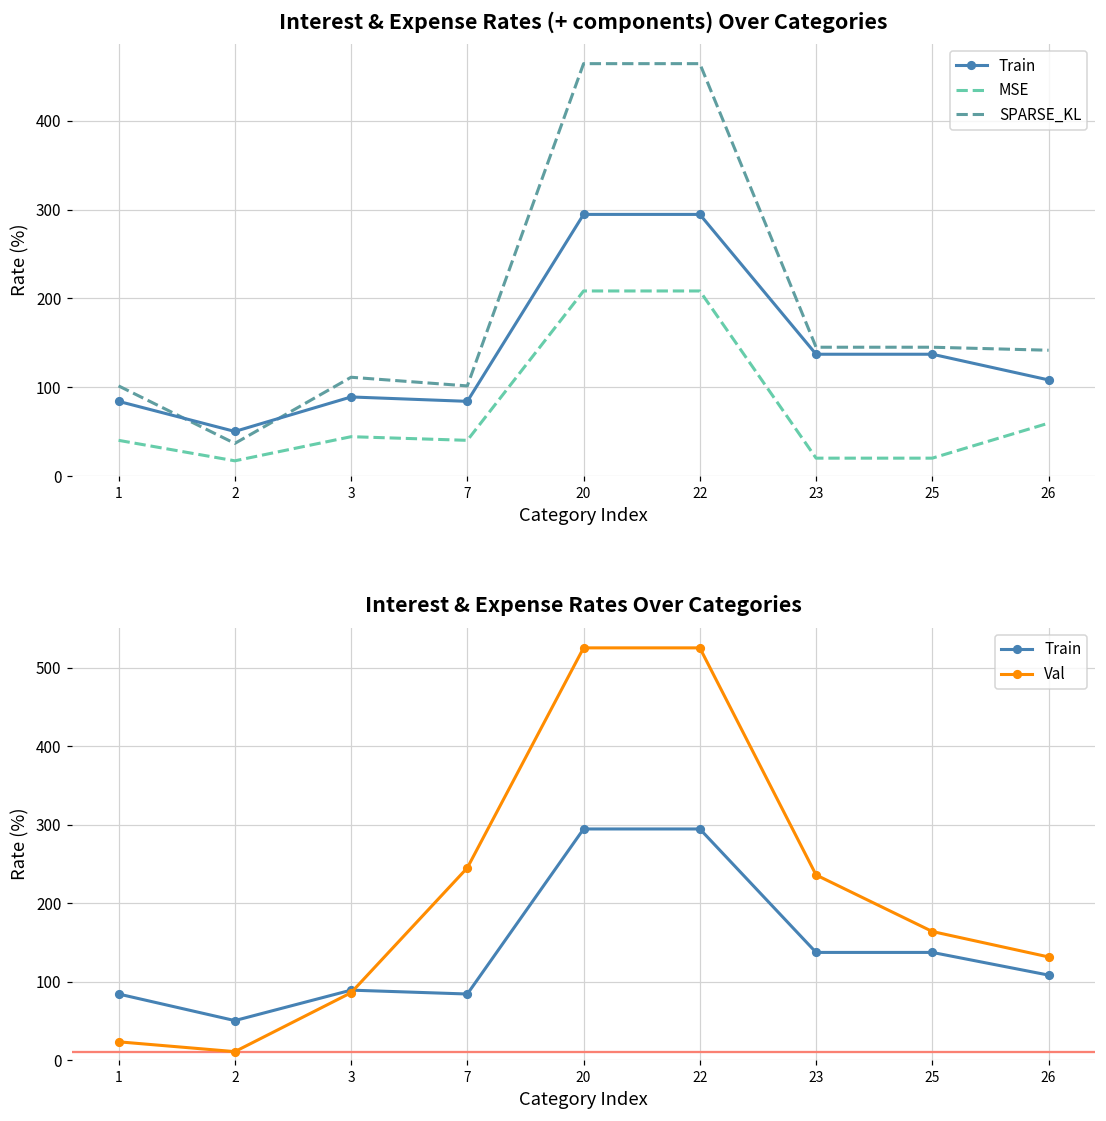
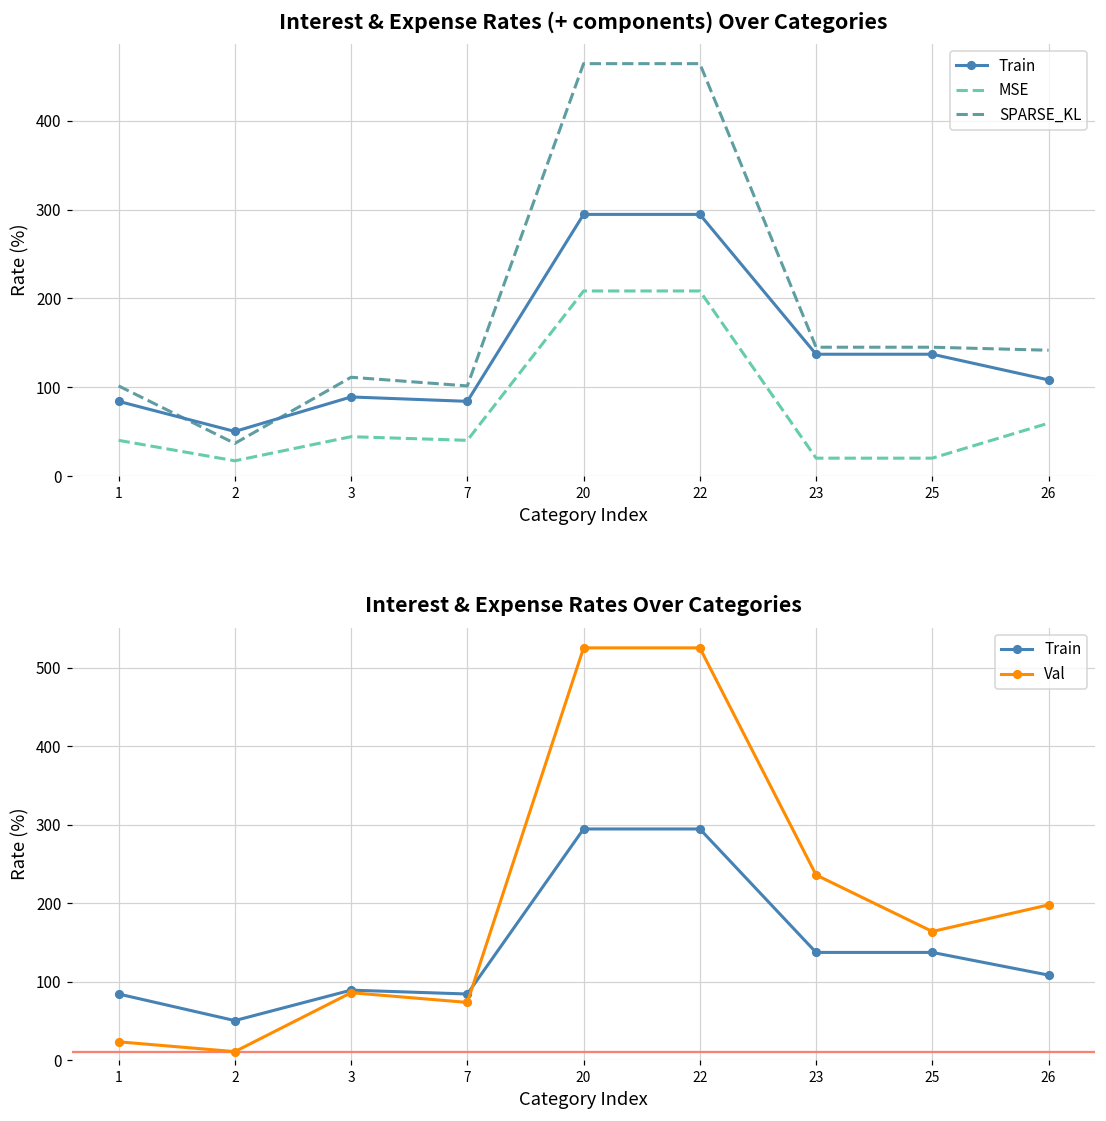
Interest & Expense Rates Over Categories, Val, 7: 250 -> 70
Interest & Expense Rates Over Categories, Val, 26: 130 -> 200
